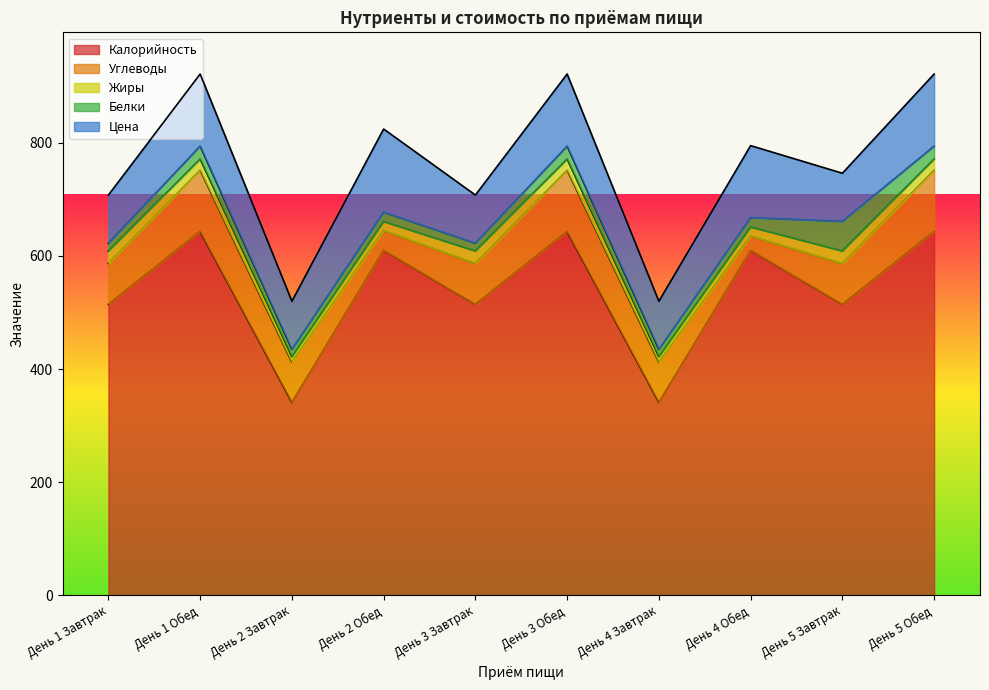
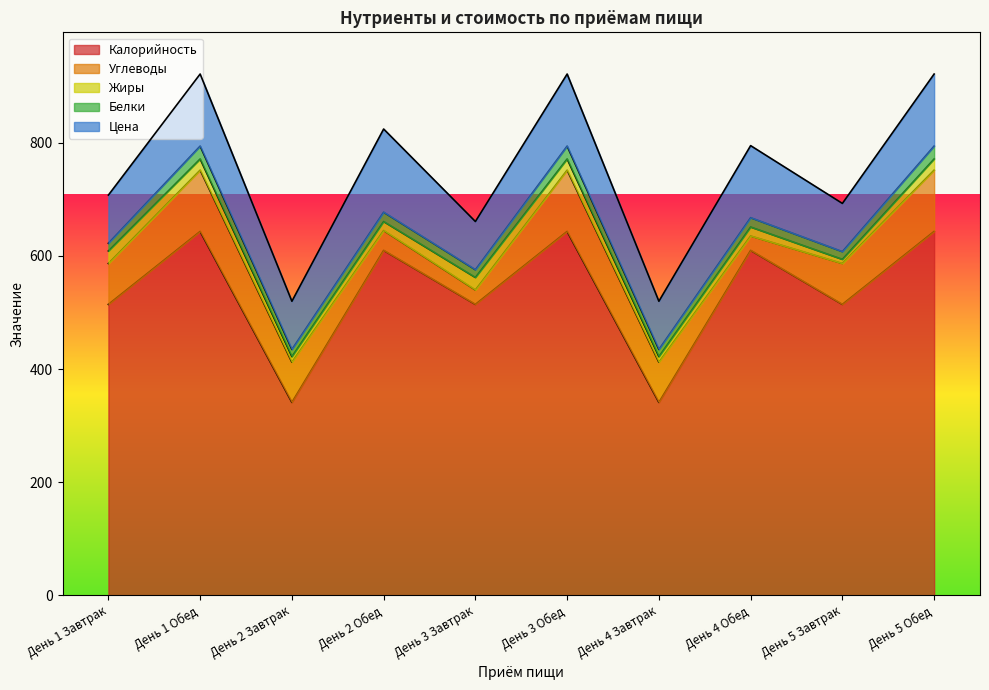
Углеводы, День 3 Завтрак: 70 -> 30
Жиры, День 5 Завтрак: 20 -> 10
Белки, День 5 Завтрак: 50 -> 10
